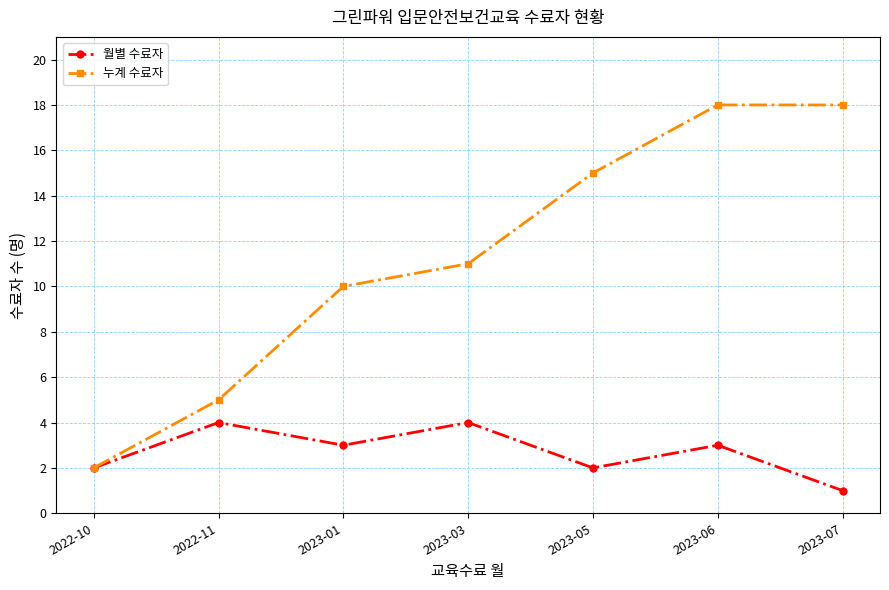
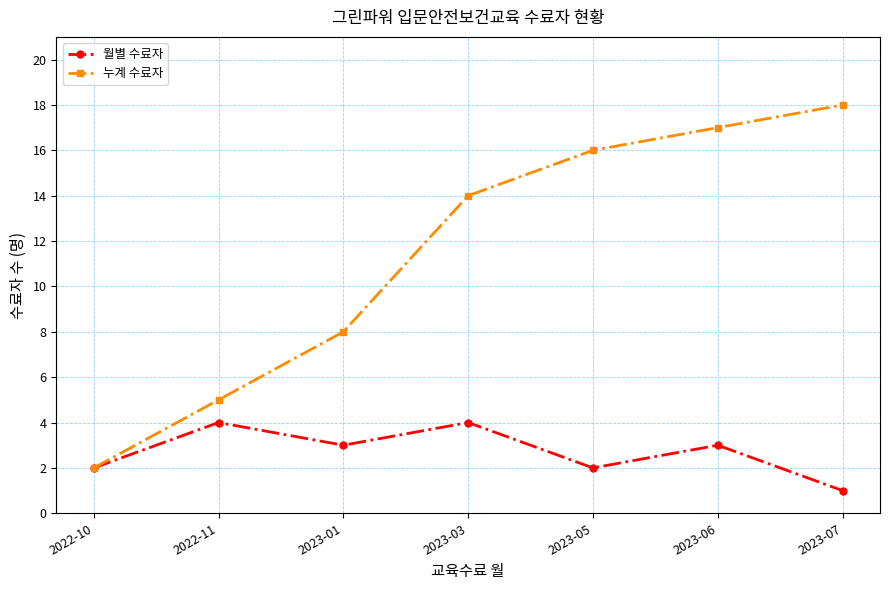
누계 수료자, 2023-01: 10 -> 8
누계 수료자, 2023-03: 11 -> 14
누계 수료자, 2023-05: 15 -> 16
누계 수료자, 2023-06: 18 -> 17
